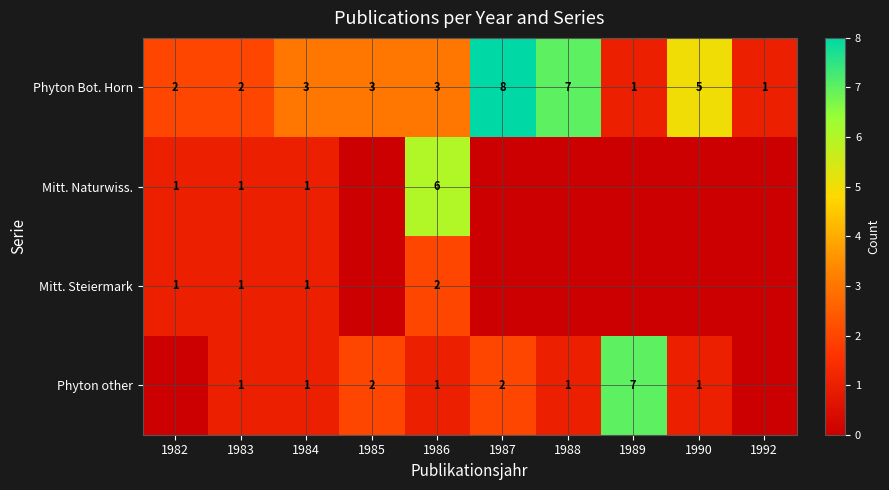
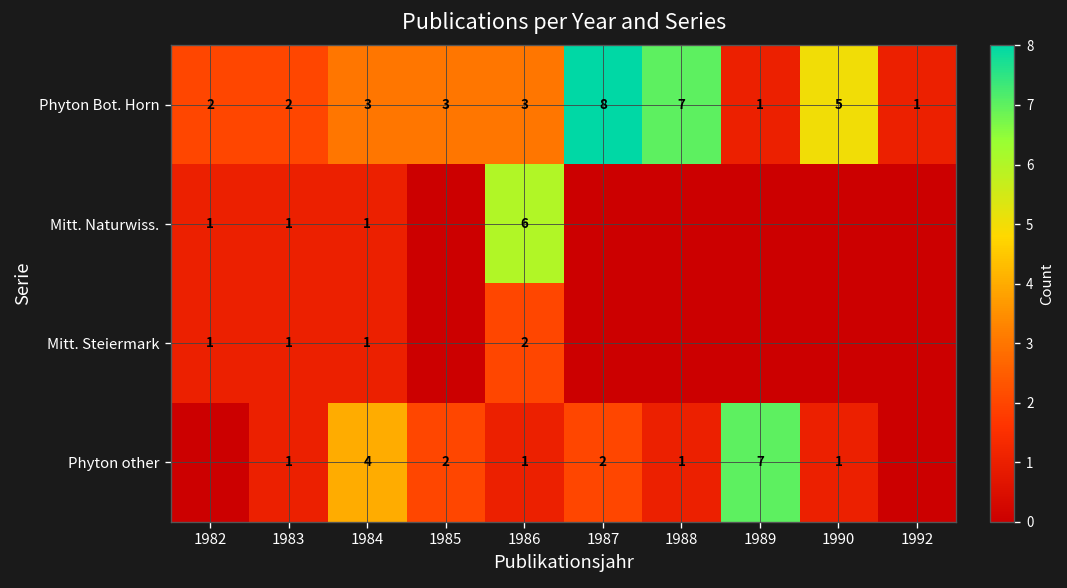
Phyton other, 1984: 1 -> 4
